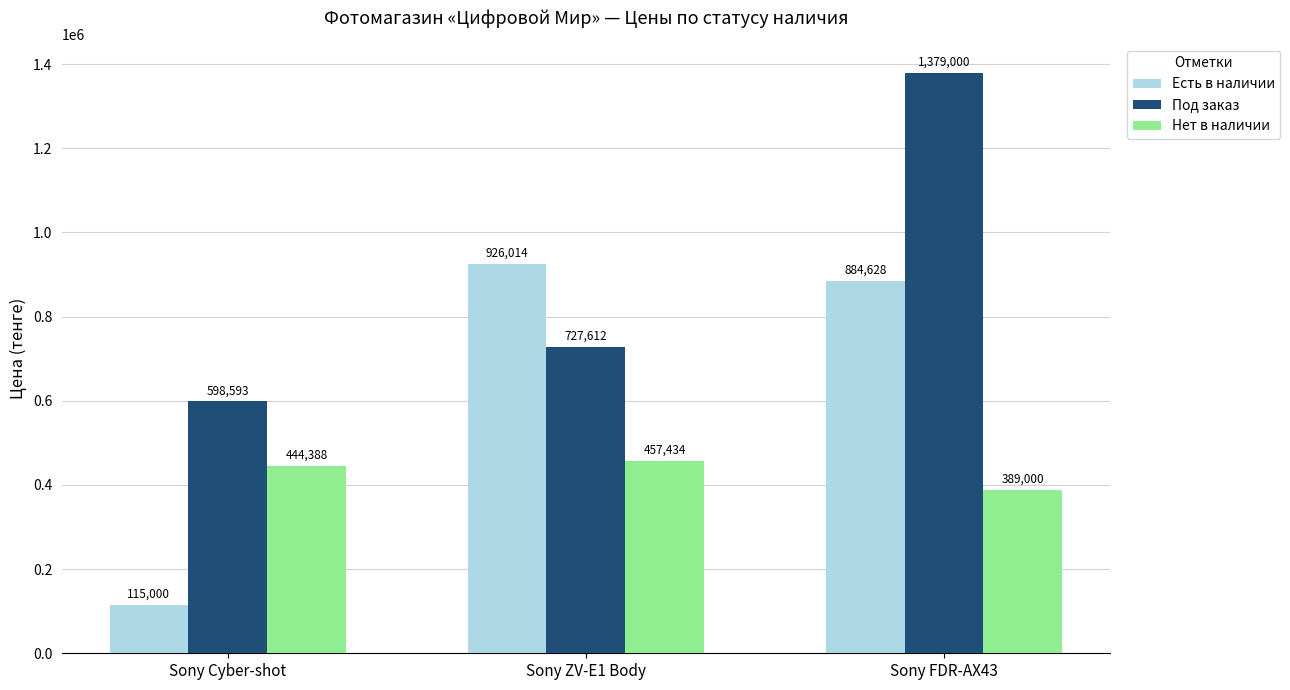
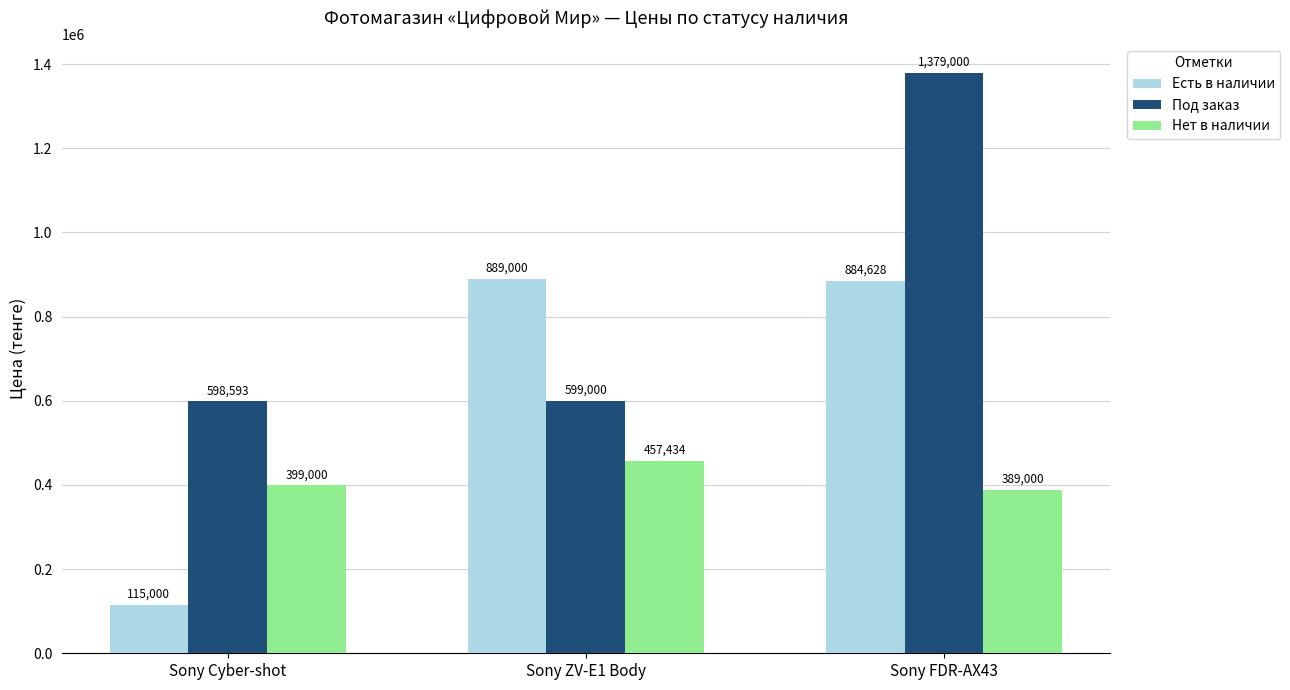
Нет в наличии, Sony Cyber-shot: 444,388 -> 399,000
Есть в наличии, Sony ZV-E1 Body: 926,014 -> 889,000
Под заказ, Sony ZV-E1 Body: 727,612 -> 599,000
